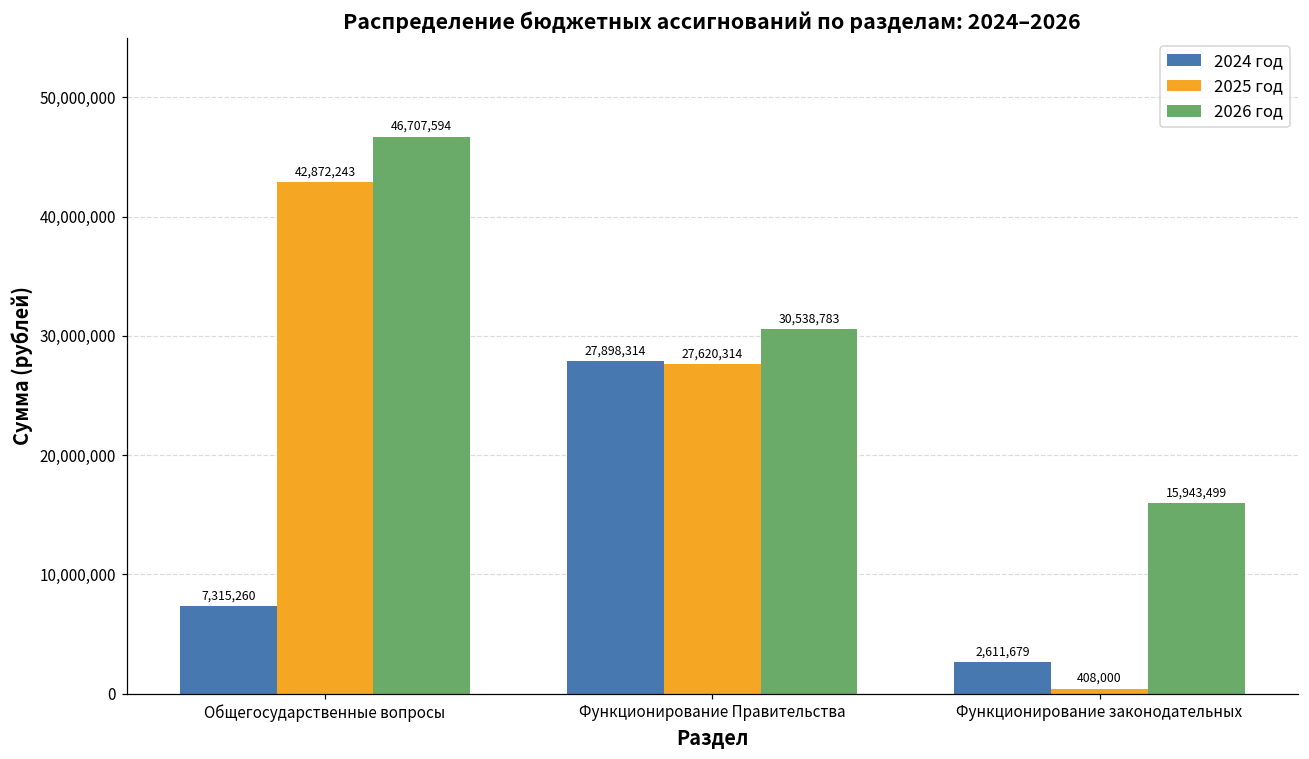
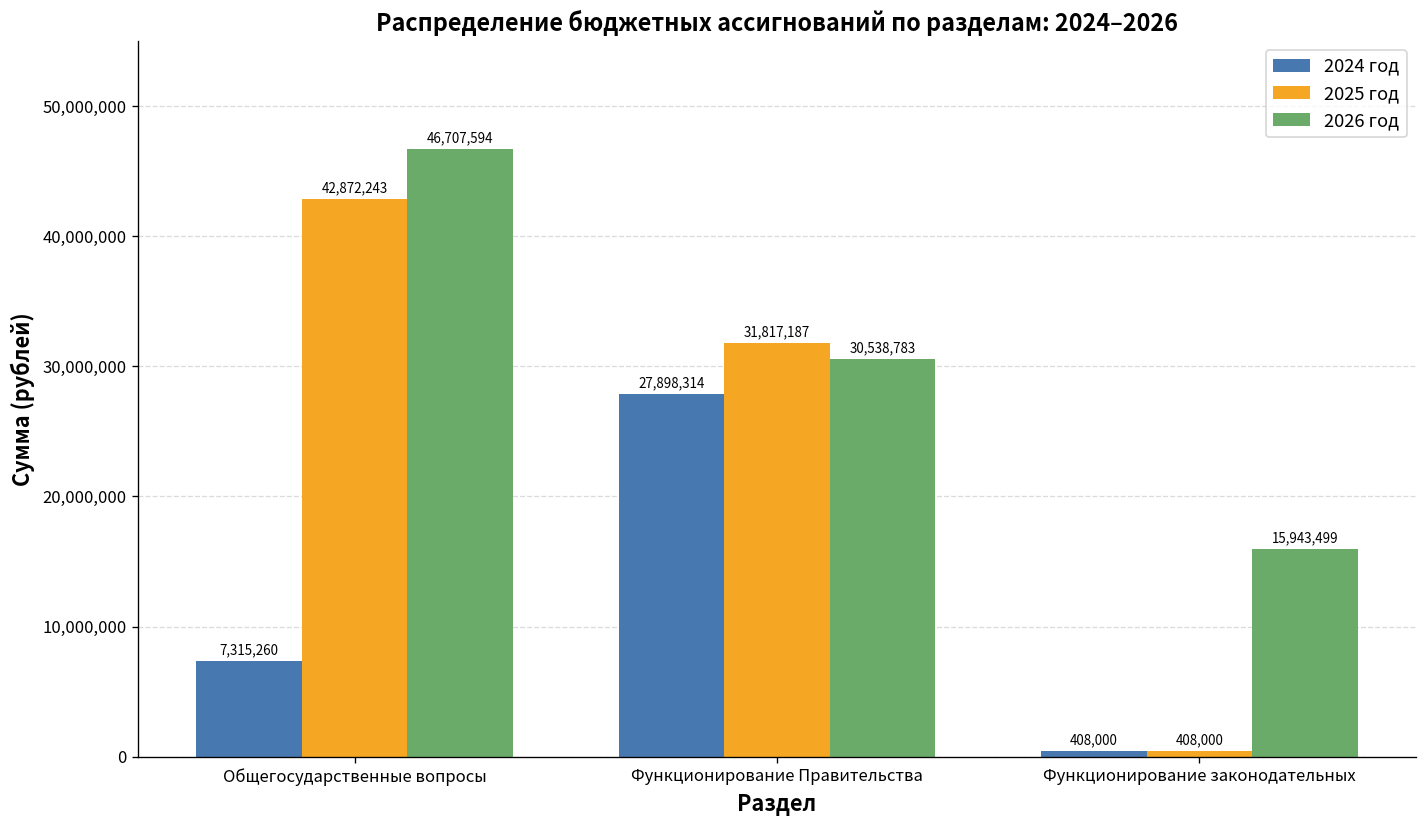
2025 год, Функционирование Правительства: 27,620,314 -> 31,817,187
2024 год, Функционирование законодательных: 2,611,679 -> 408,000
